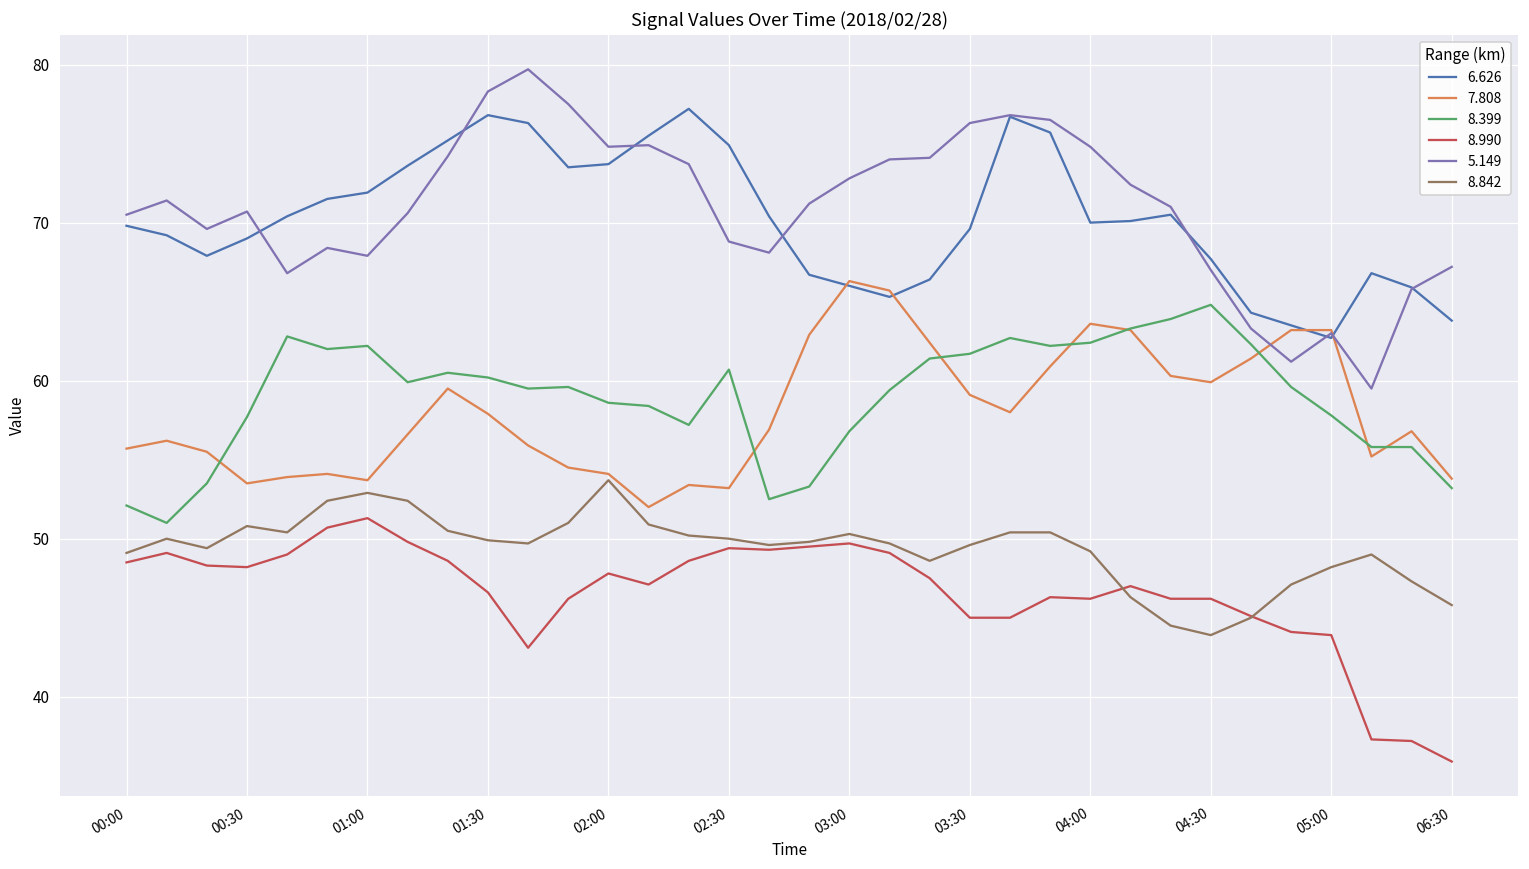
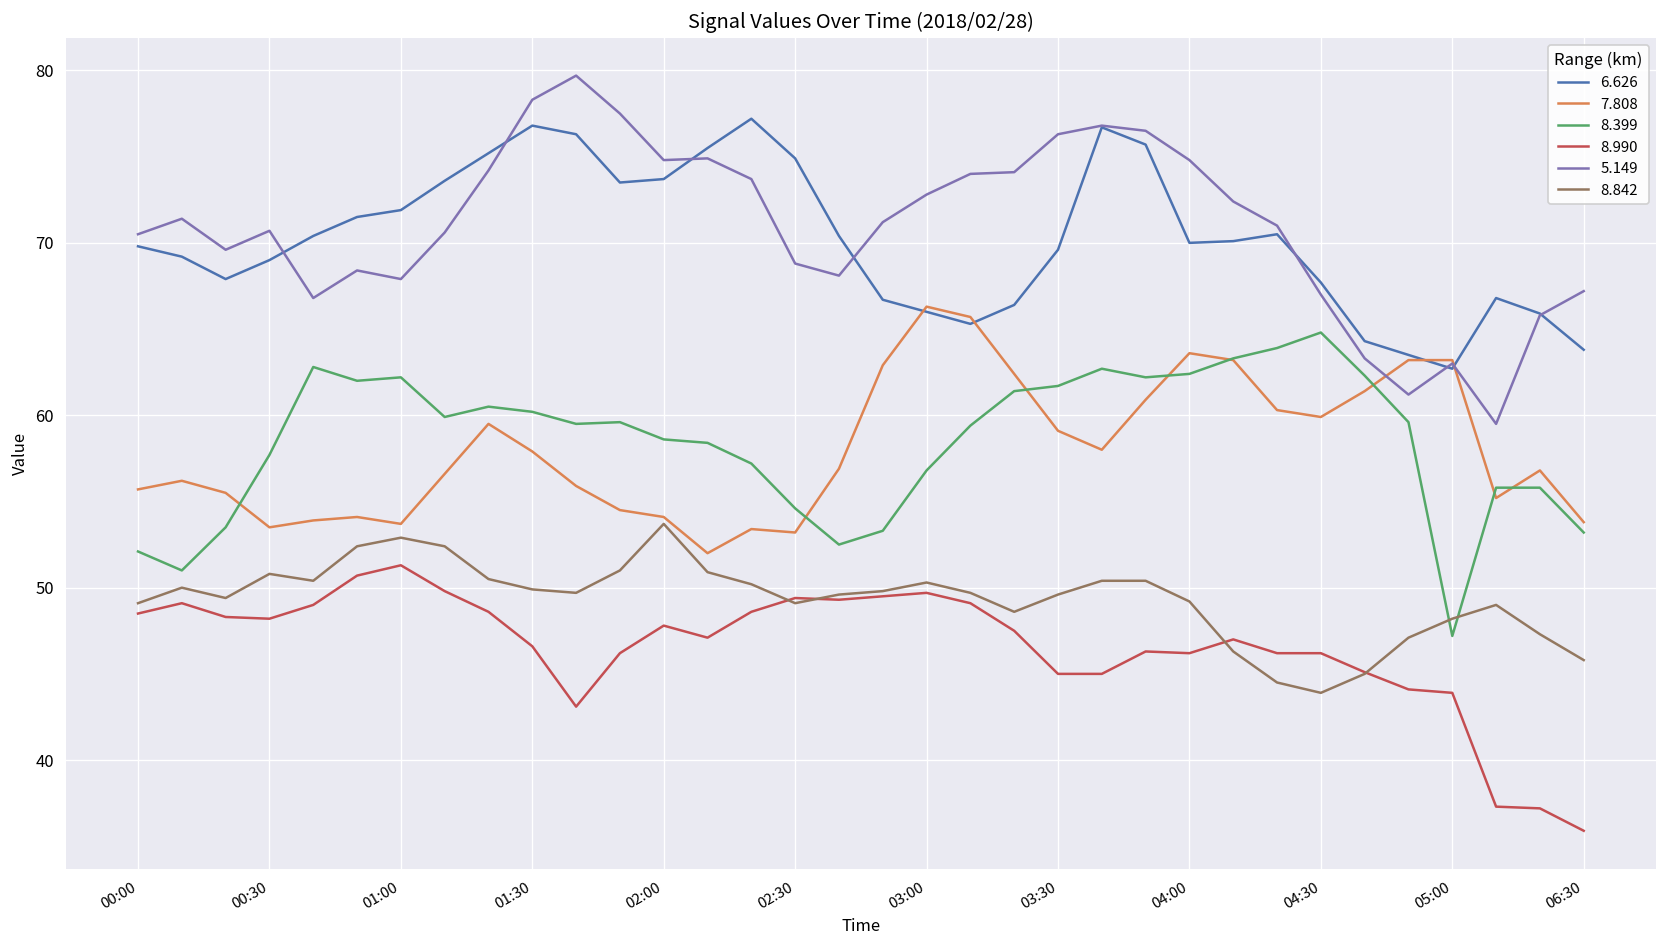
8.399, 02:30: 60.7 -> 54.6
8.842, 02:30: 50.0 -> 49.1
8.399, 05:00: 57.8 -> 47.2
